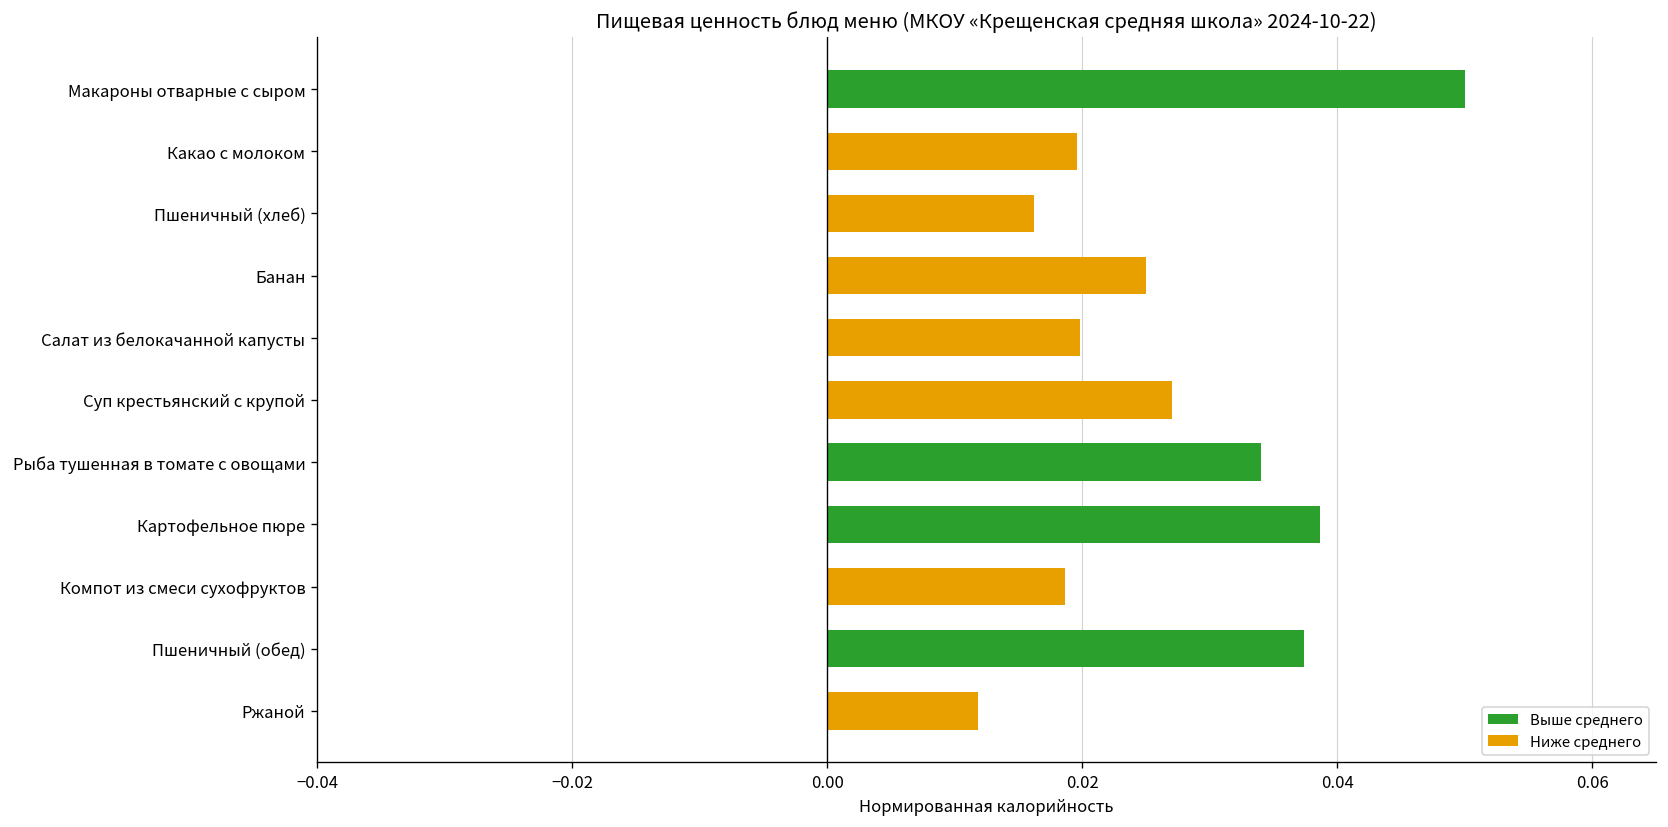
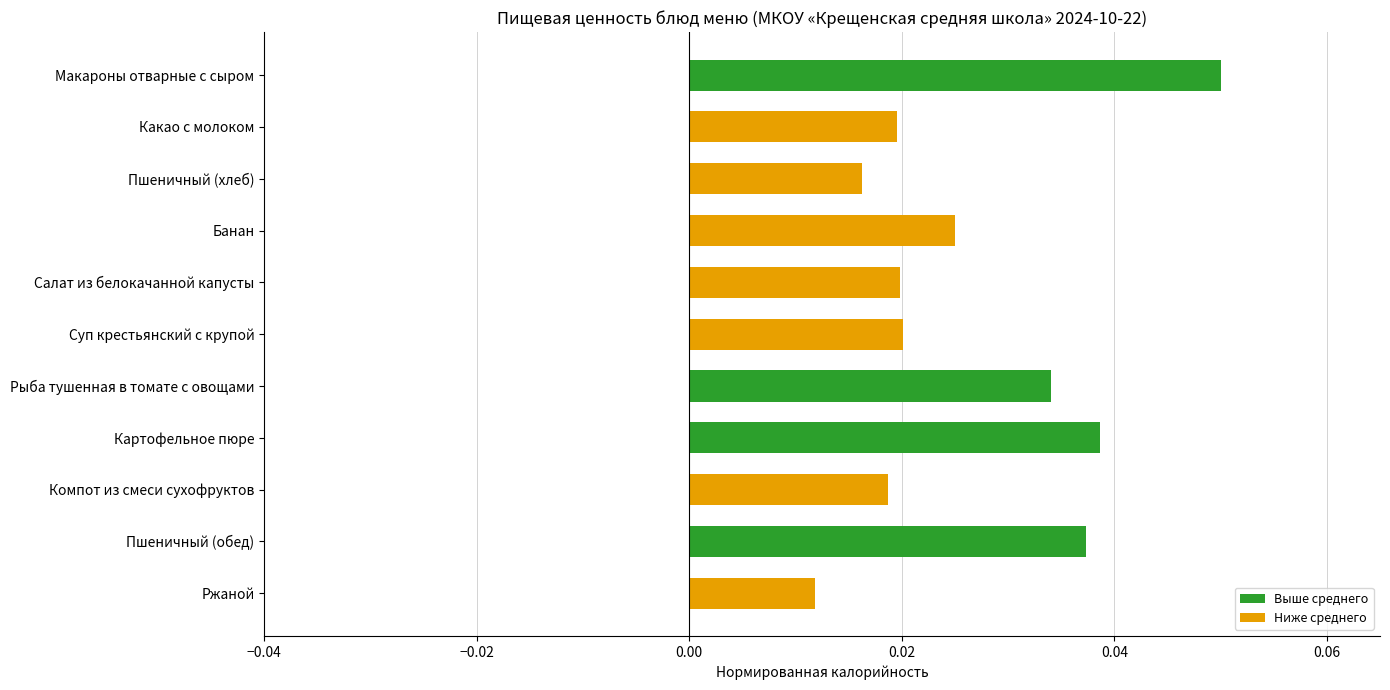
Суп крестьянский с крупой: 0.0270 -> 0.0201
